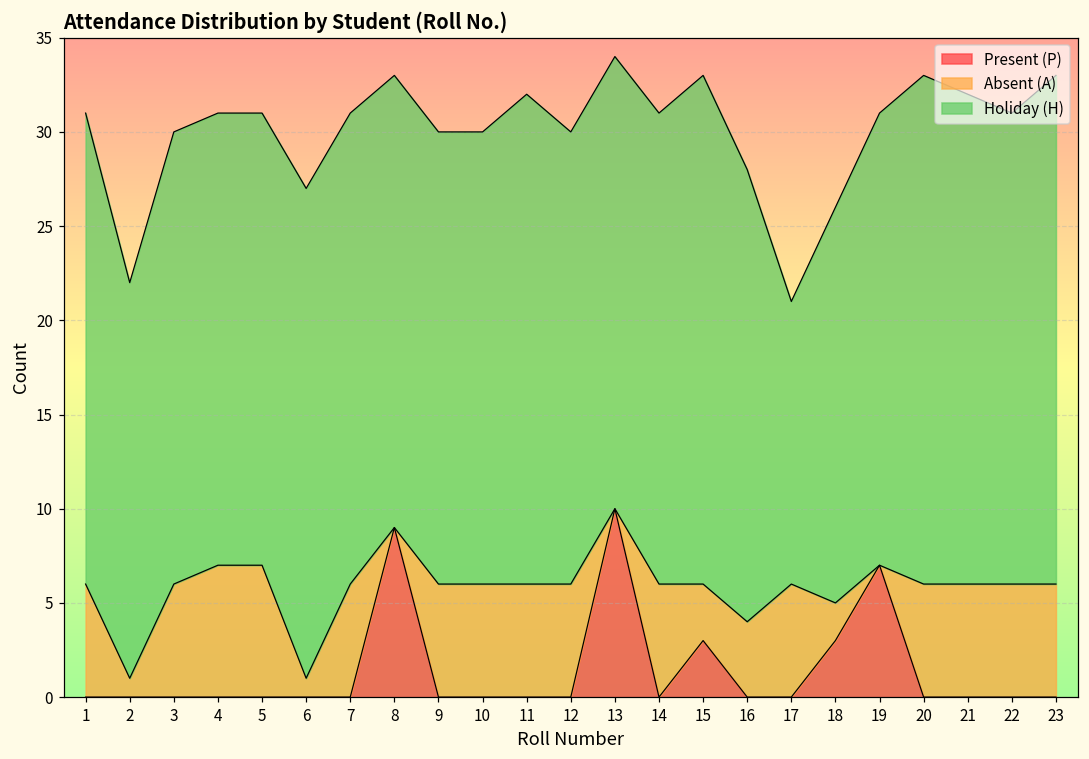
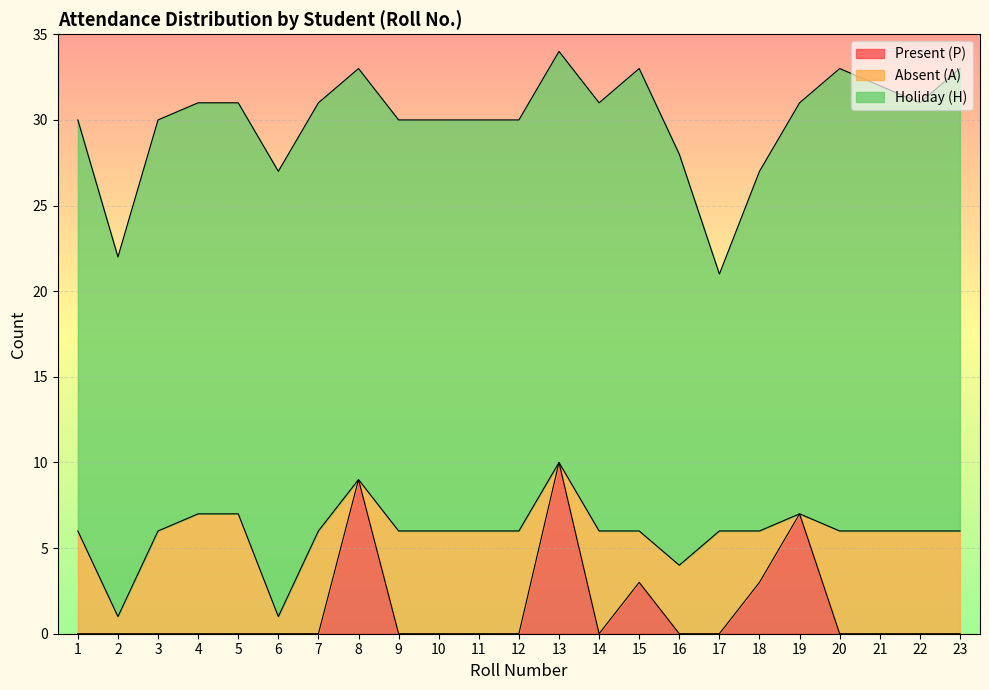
Holiday (H), 1: 25 -> 24
Holiday (H), 11: 26 -> 24
Absent (A), 18: 2 -> 3
